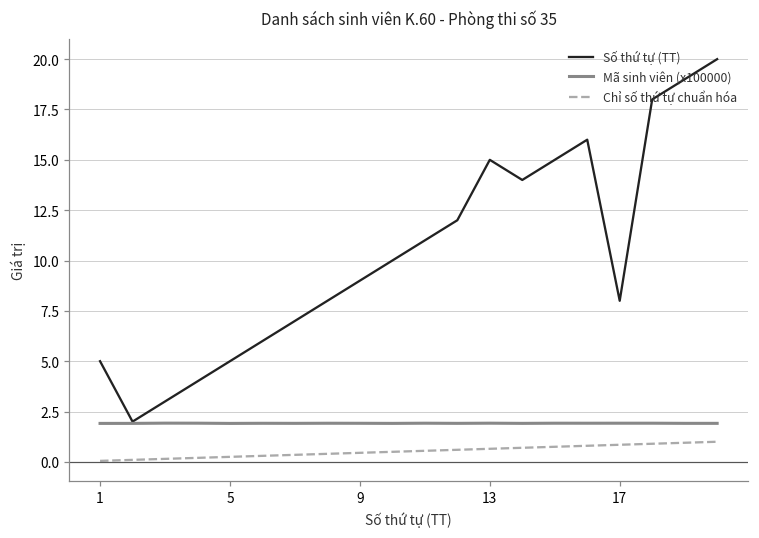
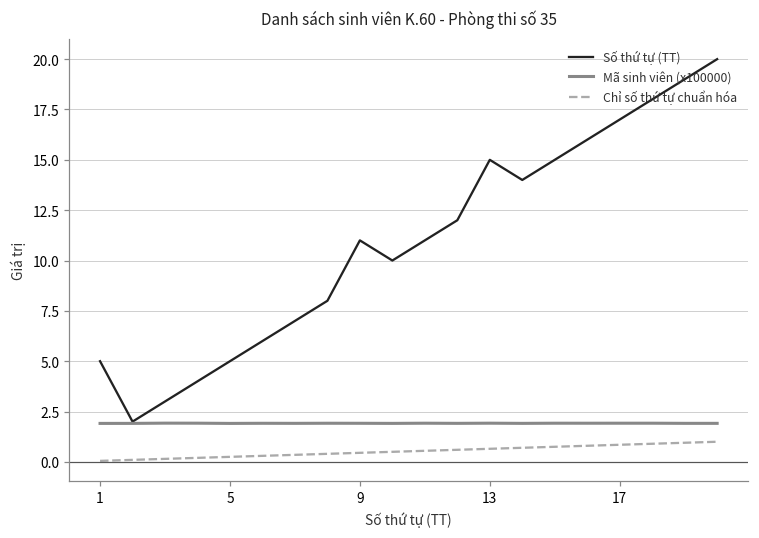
Số thứ tự (TT), 9: 9 -> 11
Số thứ tự (TT), 17: 8 -> 17
